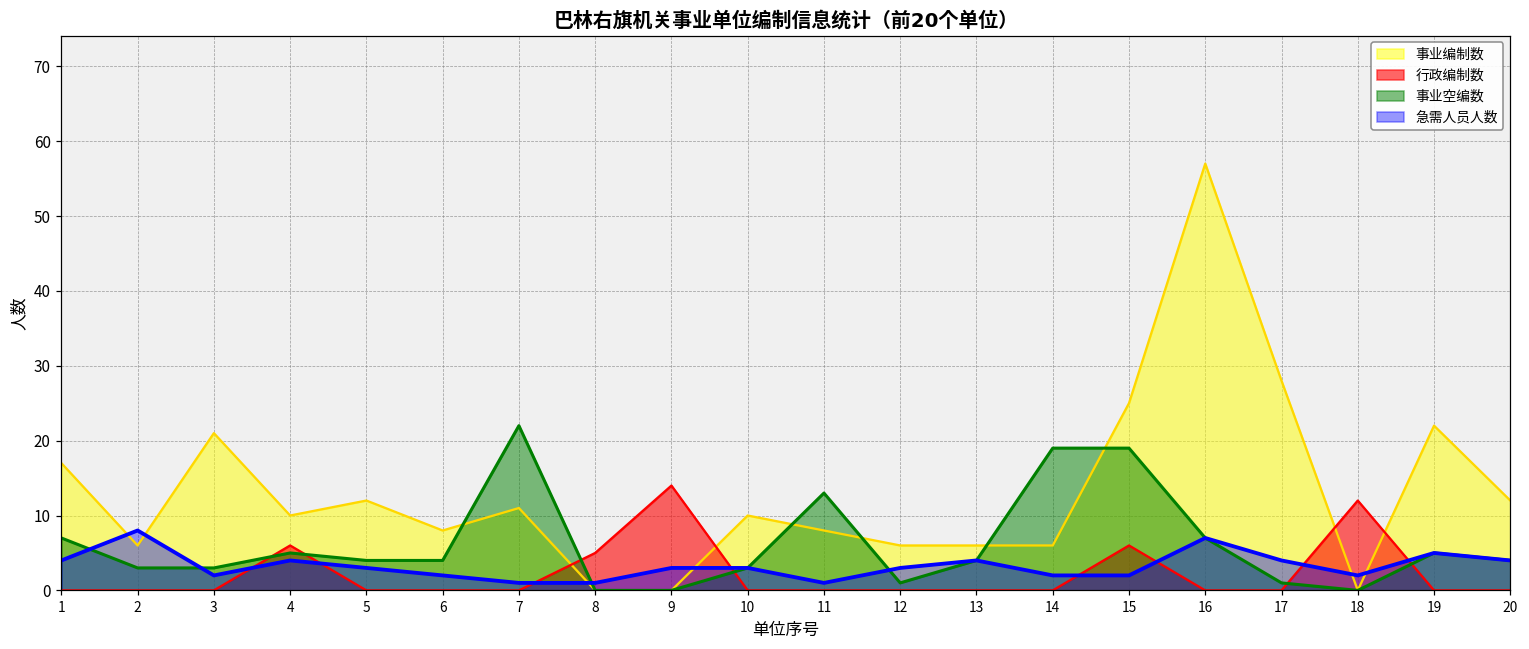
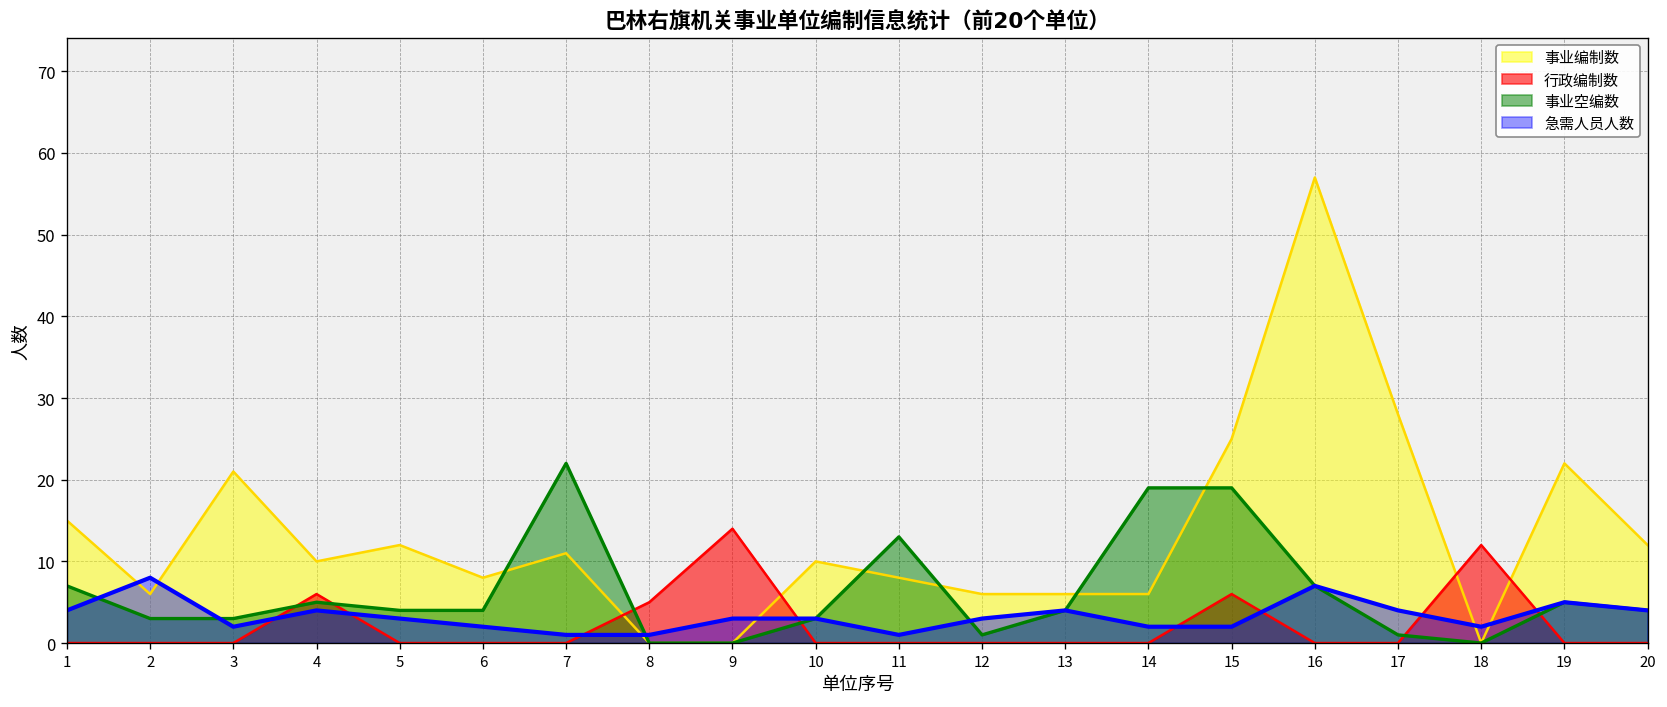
事业编制数, 1: 17 -> 15
